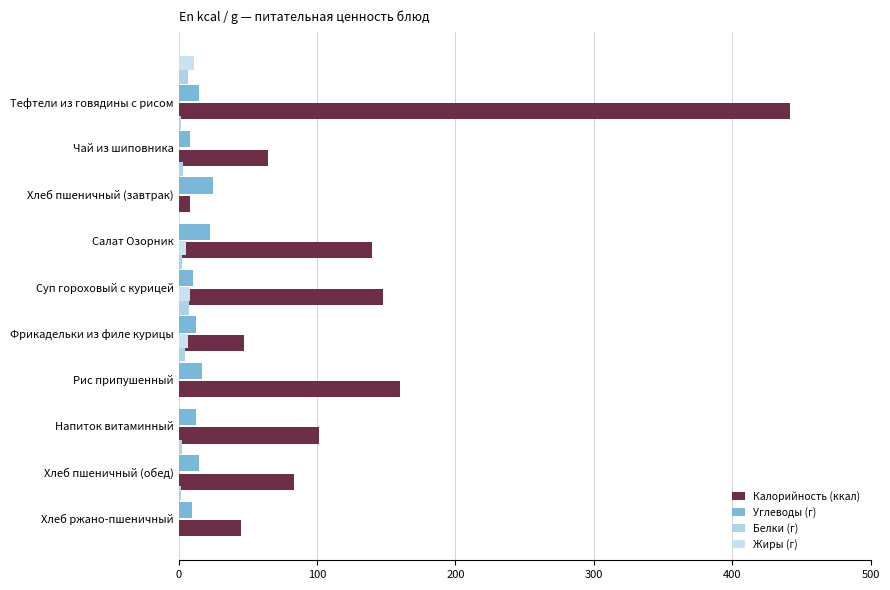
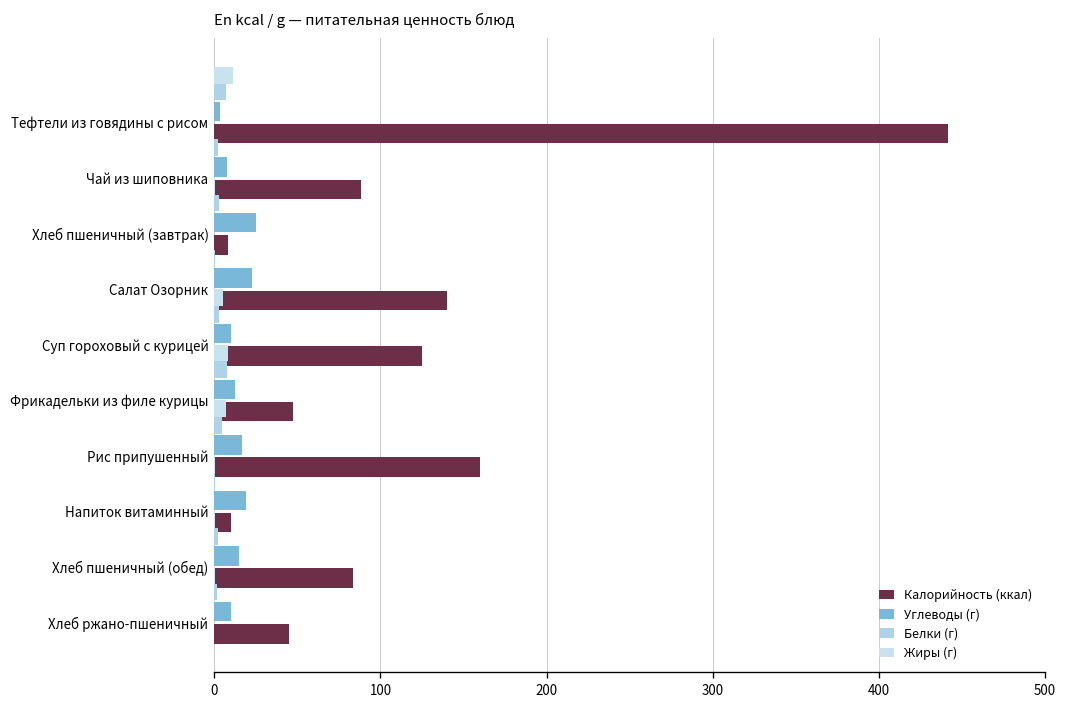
Углеводы (г), Тефтели из говядины с рисом: 15 -> 3
Калорийность (ккал), Чай из шиповника: 65 -> 88
Калорийность (ккал), Суп гороховый с курицей: 148 -> 125
Углеводы (г), Напиток витаминный: 13 -> 19
Калорийность (ккал), Напиток витаминный: 101 -> 10
